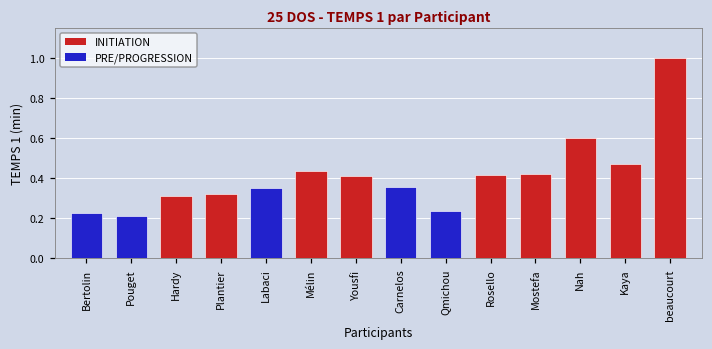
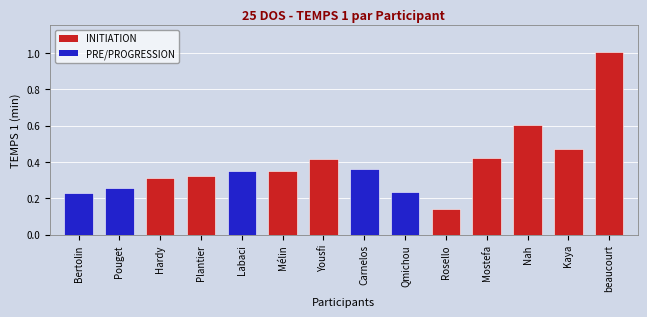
Pouget: 0.21 -> 0.26
Mélin: 0.44 -> 0.35
Rosello: 0.42 -> 0.14
